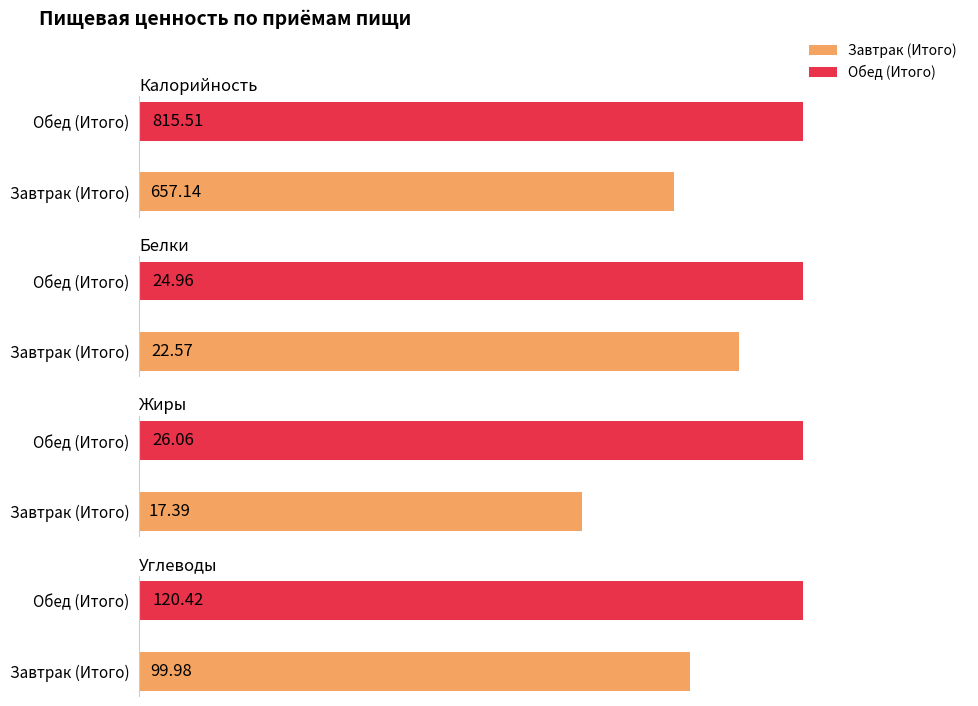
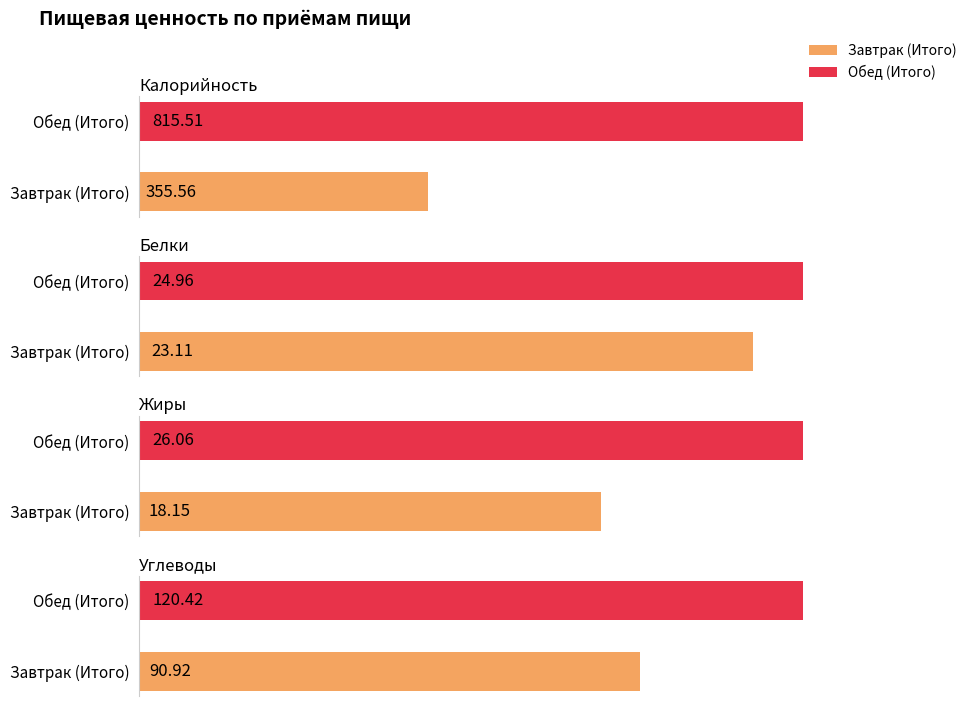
Калорийность, Завтрак (Итого): 657.14 -> 355.56
Белки, Завтрак (Итого): 22.57 -> 23.11
Жиры, Завтрак (Итого): 17.39 -> 18.15
Углеводы, Завтрак (Итого): 99.98 -> 90.92
